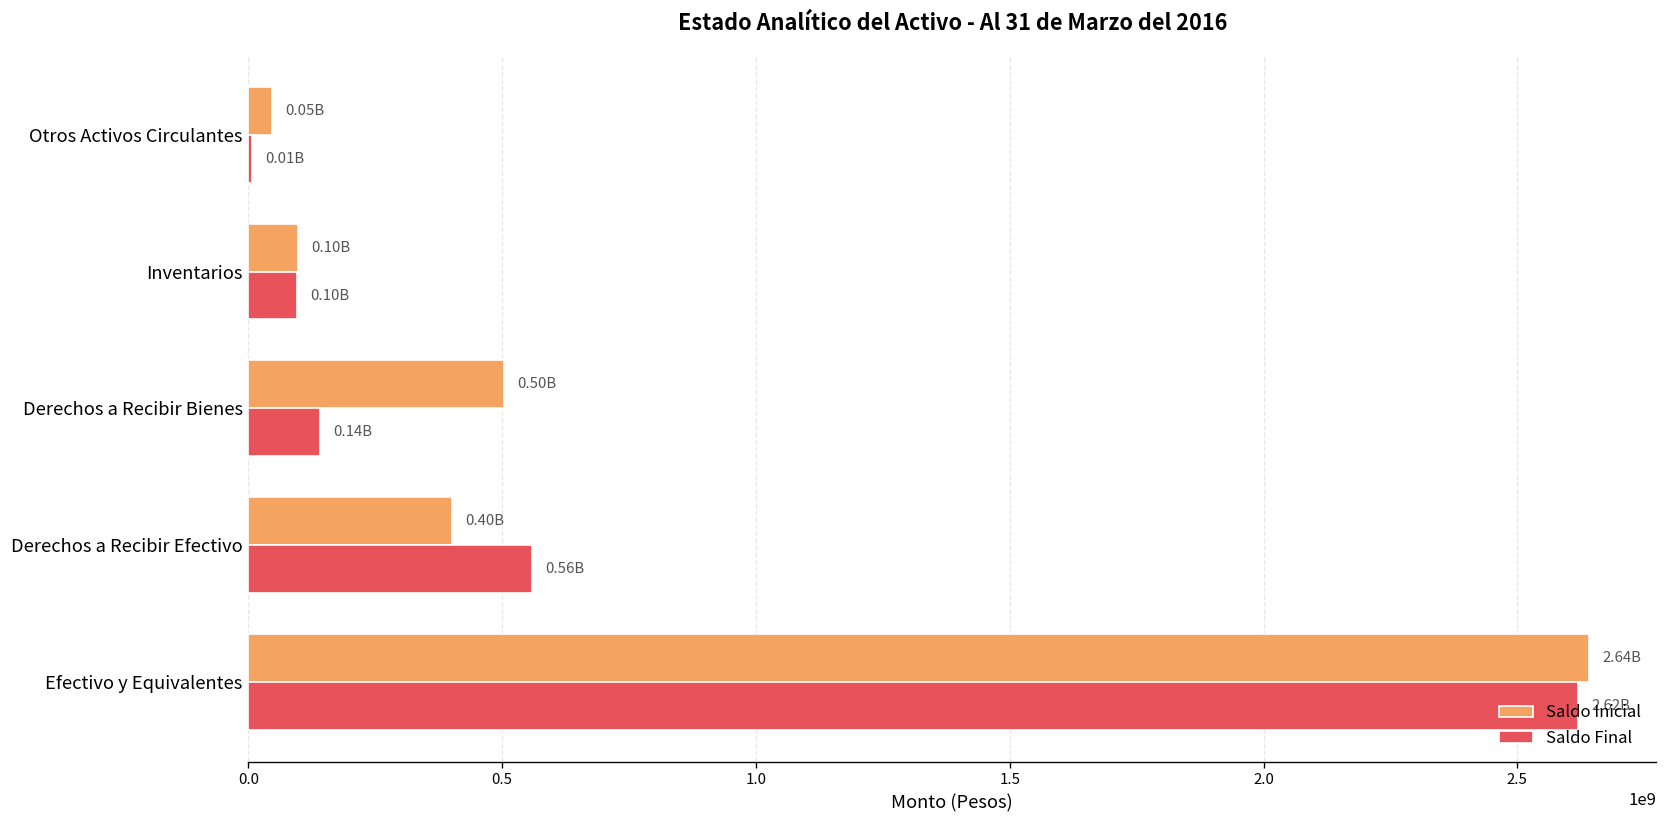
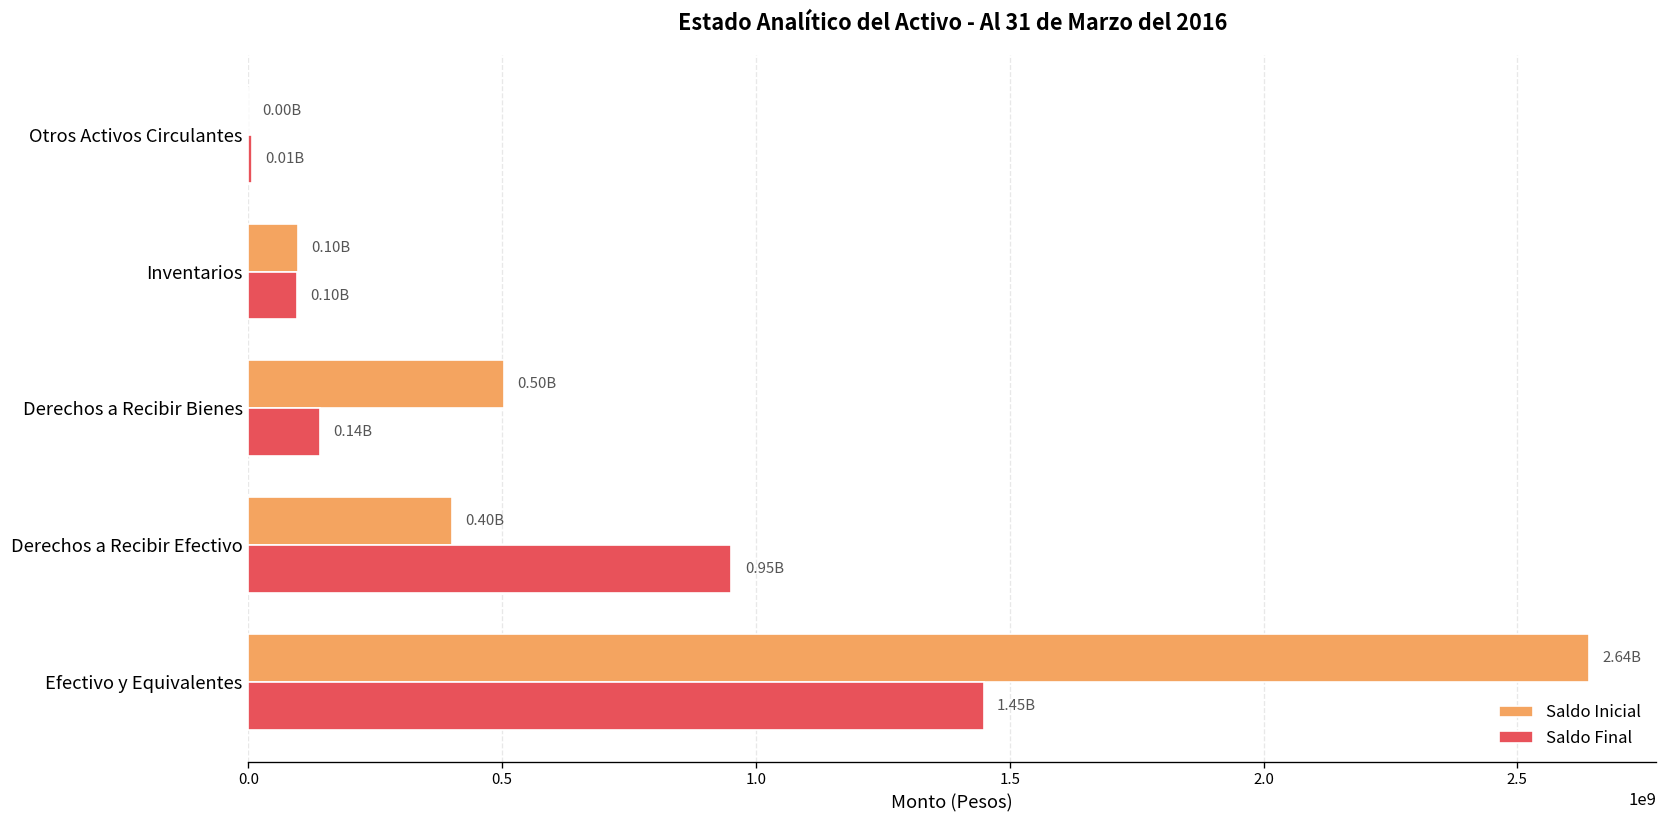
Saldo Inicial, Otros Activos Circulantes: 0.05B -> 0.00B
Saldo Final, Derechos a Recibir Efectivo: 0.56B -> 0.95B
Saldo Final, Efectivo y Equivalentes: 2.62B -> 1.45B
